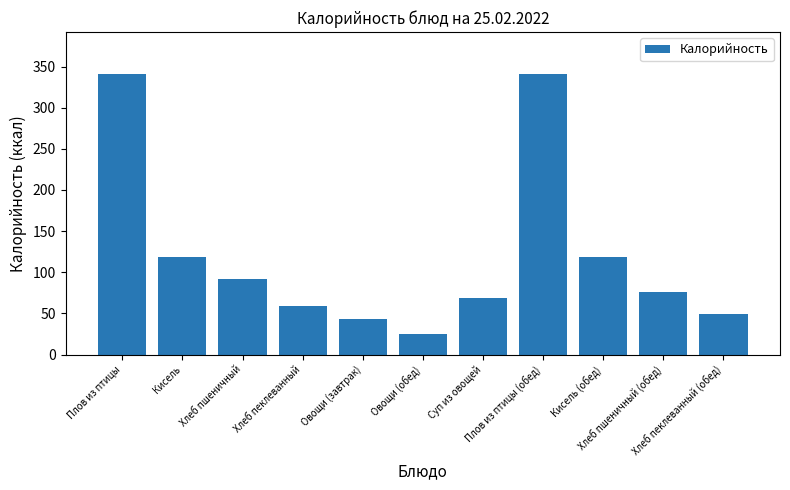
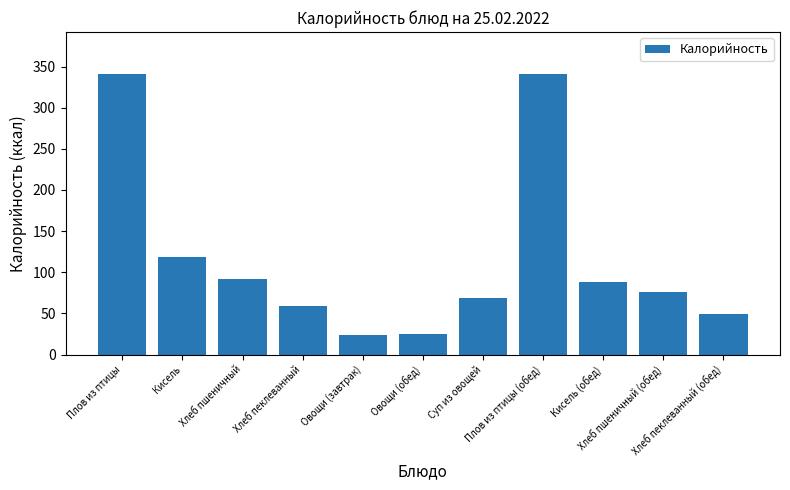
Овощи (завтрак): 40 -> 20
Кисель (обед): 120 -> 90
